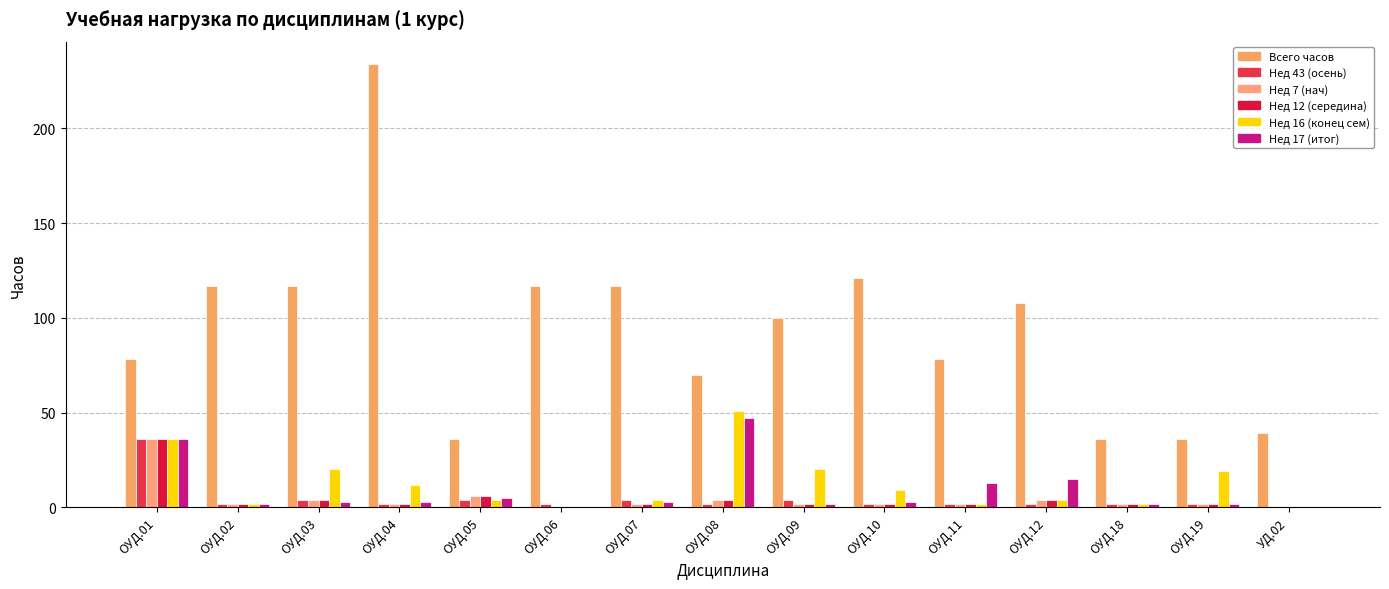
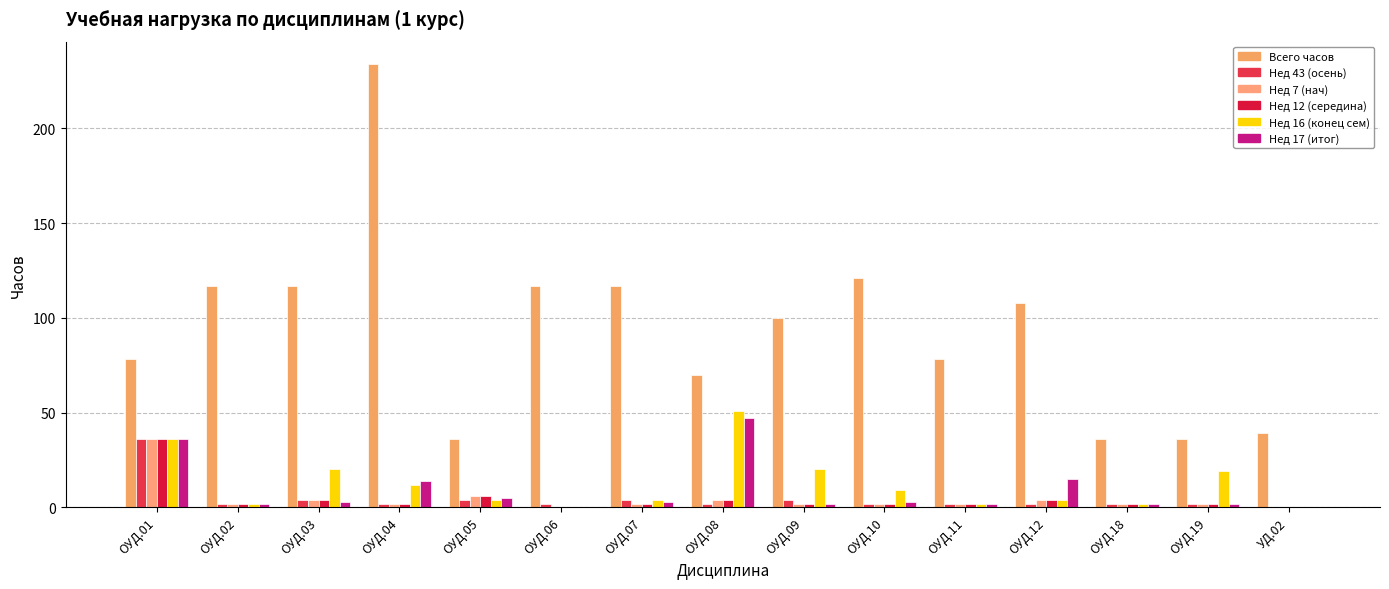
Нед 17 (итог), ОУД.04: 3 -> 14
Нед 17 (итог), ОУД.11: 13 -> 2
